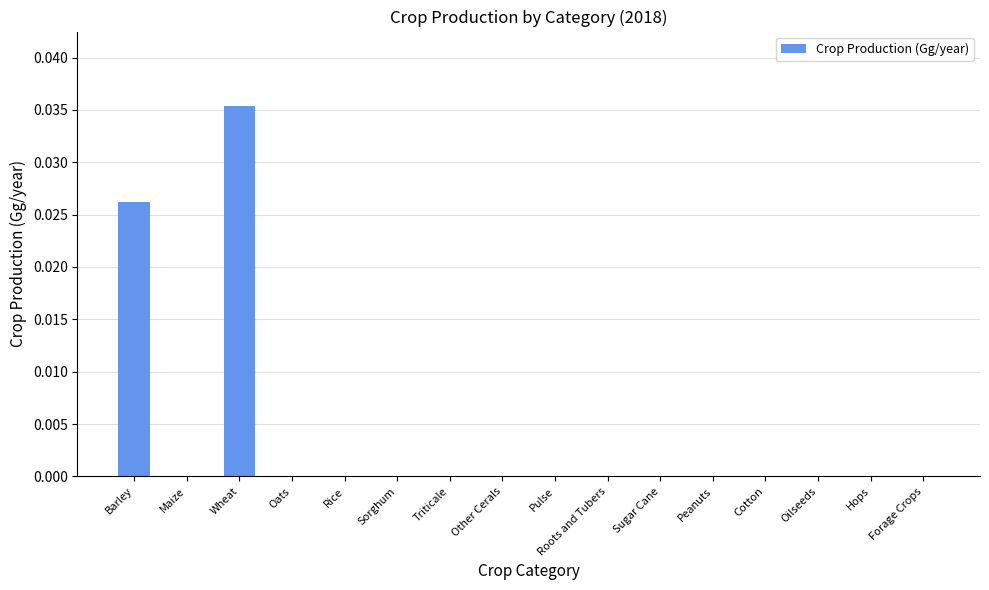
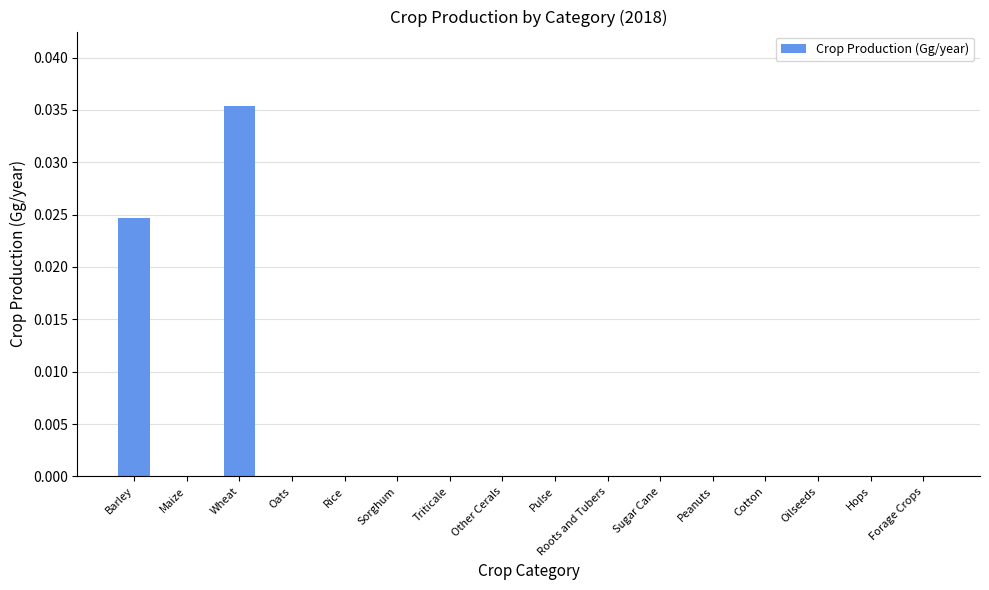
Barley: 0.0263 -> 0.0247
